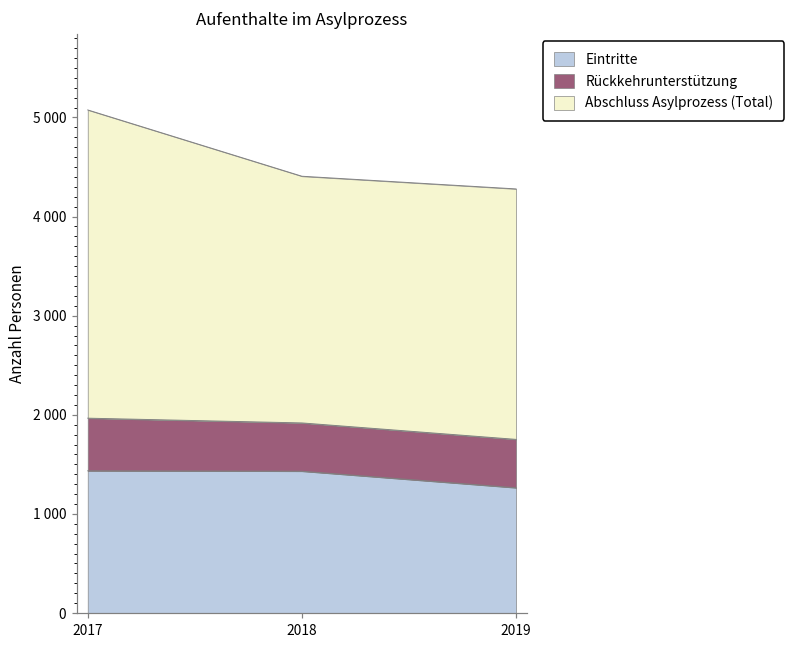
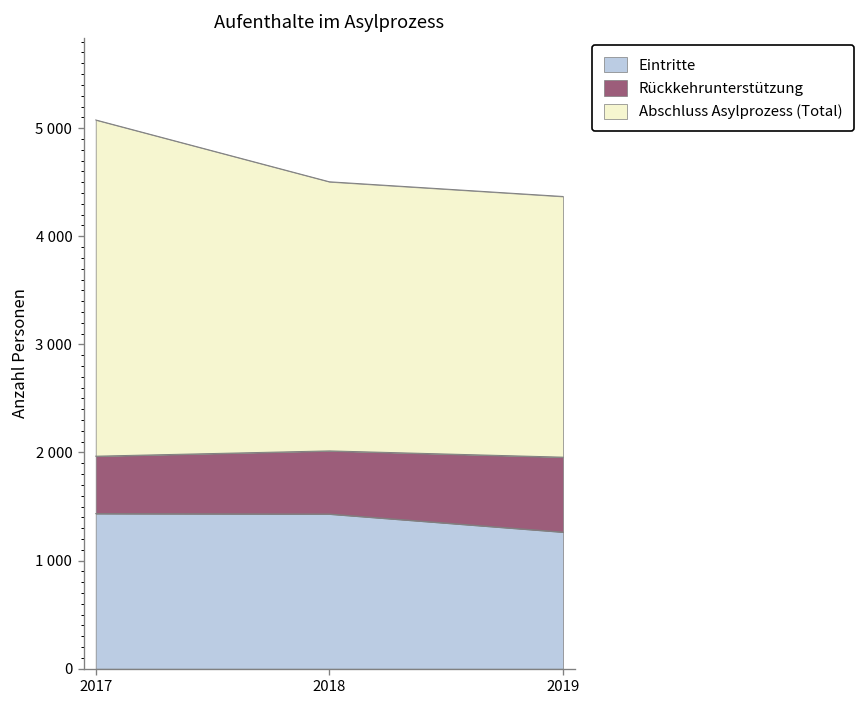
Rückkehrunterstützung, 2018: 500 -> 600
Rückkehrunterstützung, 2019: 500 -> 700
Abschluss Asylprozess (Total), 2019: 2500 -> 2400
